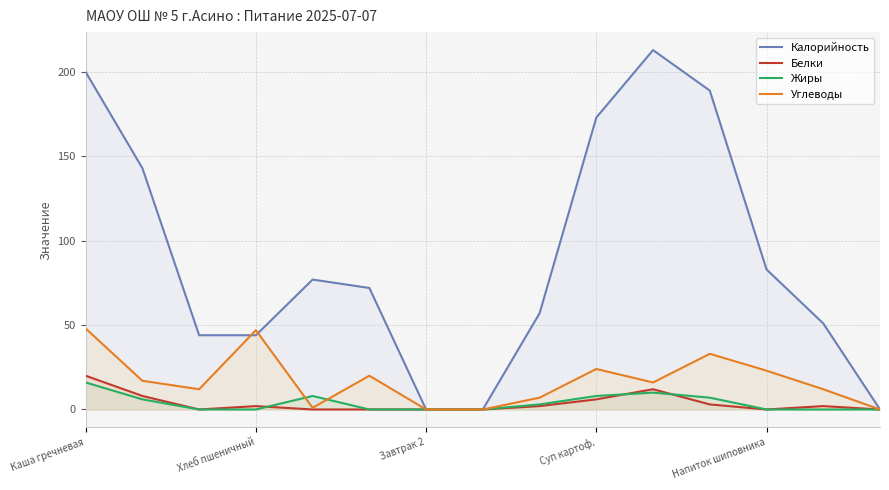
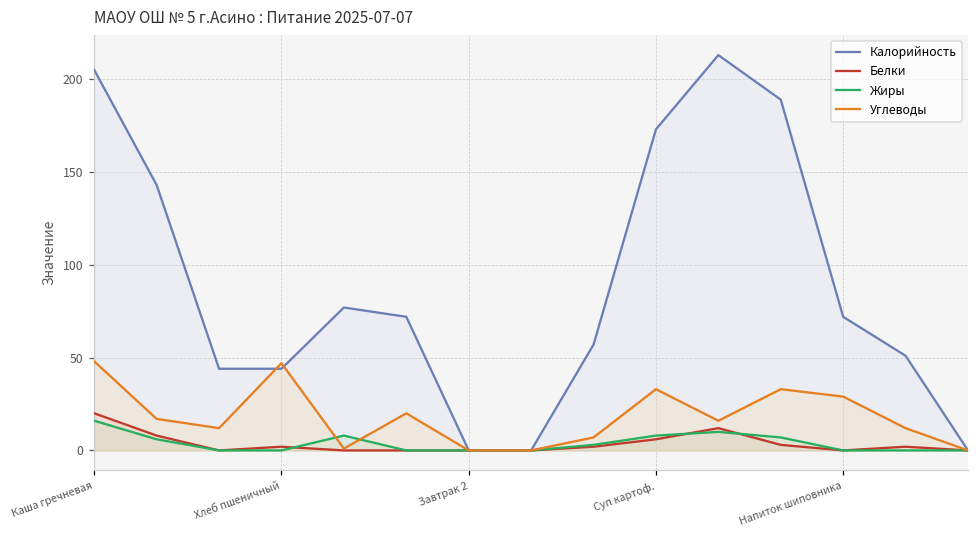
Калорийность, Каша гречневая: 200 -> 205
Углеводы, Суп картоф.: 24 -> 33
Калорийность, Напиток шиповника: 83 -> 72
Углеводы, Напиток шиповника: 23 -> 29
